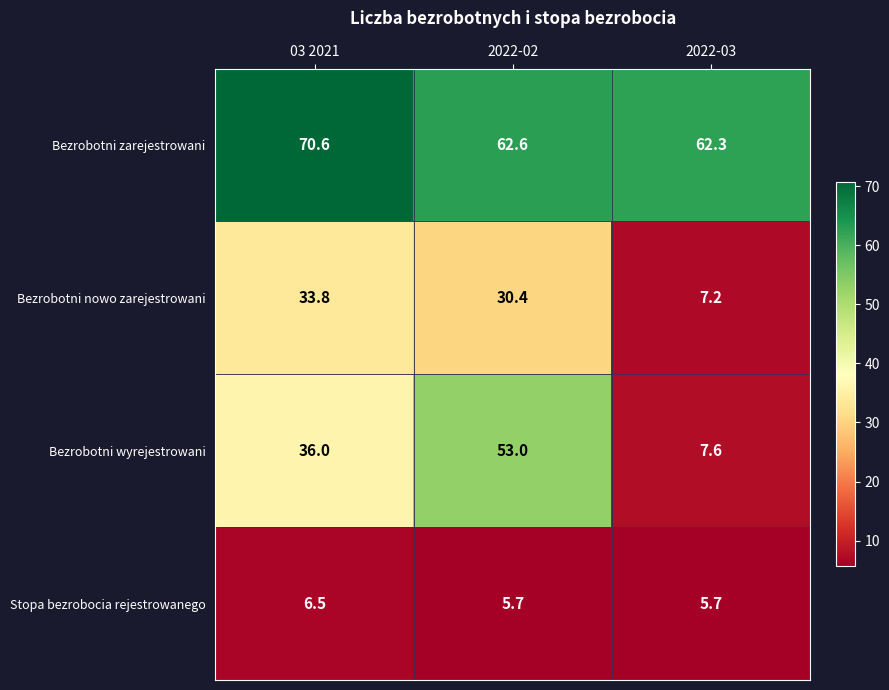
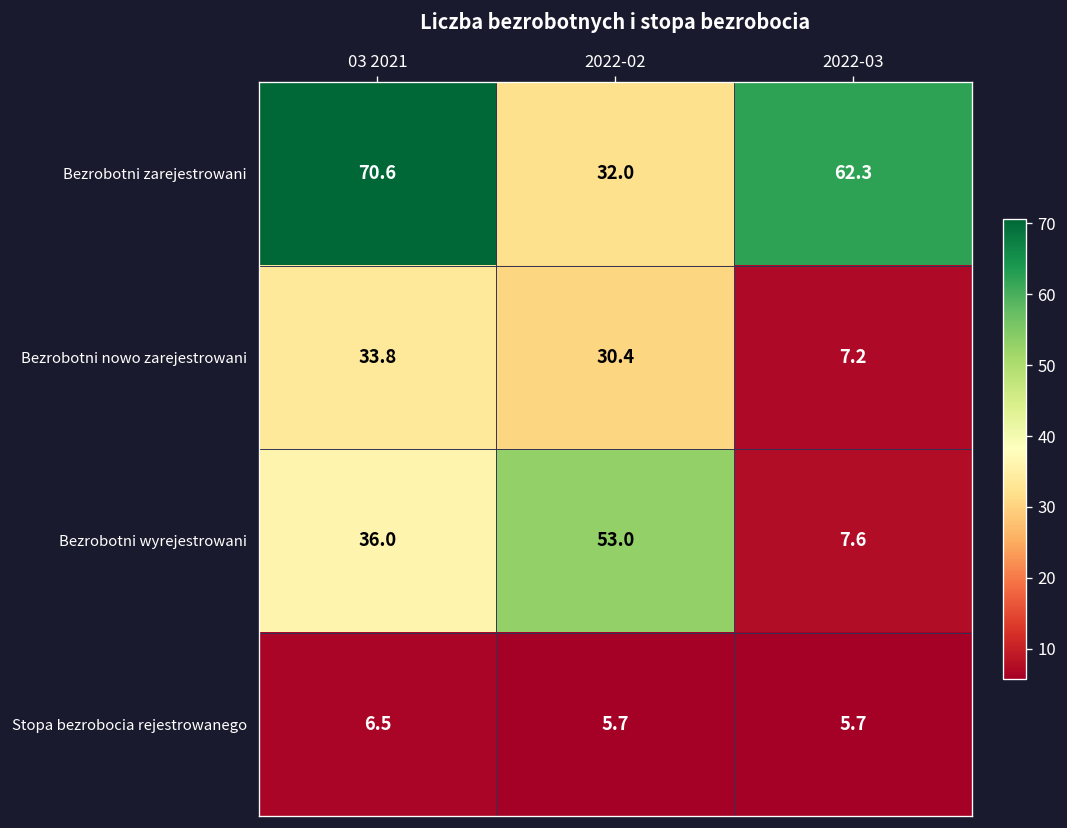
Bezrobotni zarejestrowani, 2022-02: 62.6 -> 32.0
